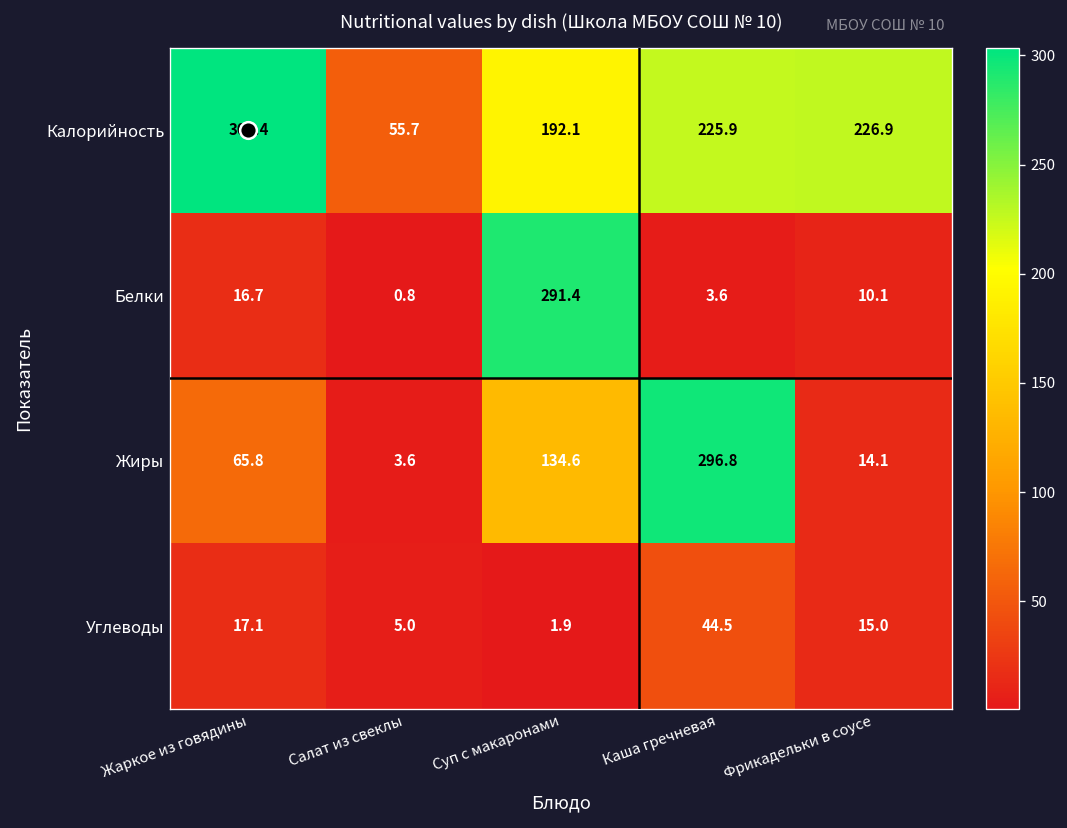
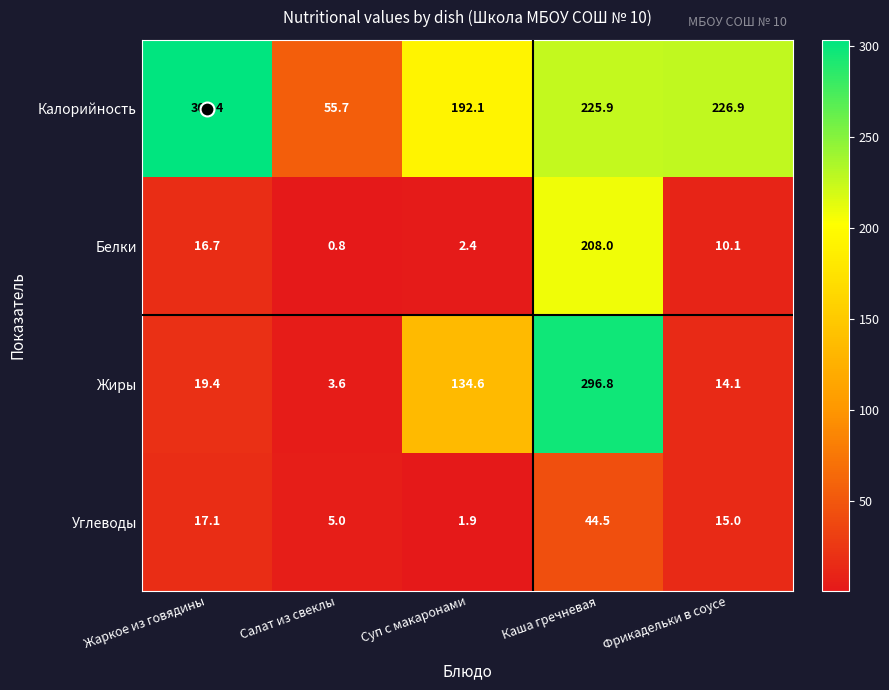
Белки, Суп с макаронами: 291.4 -> 2.4
Белки, Каша гречневая: 3.6 -> 208.0
Жиры, Жаркое из говядины: 65.8 -> 19.4
